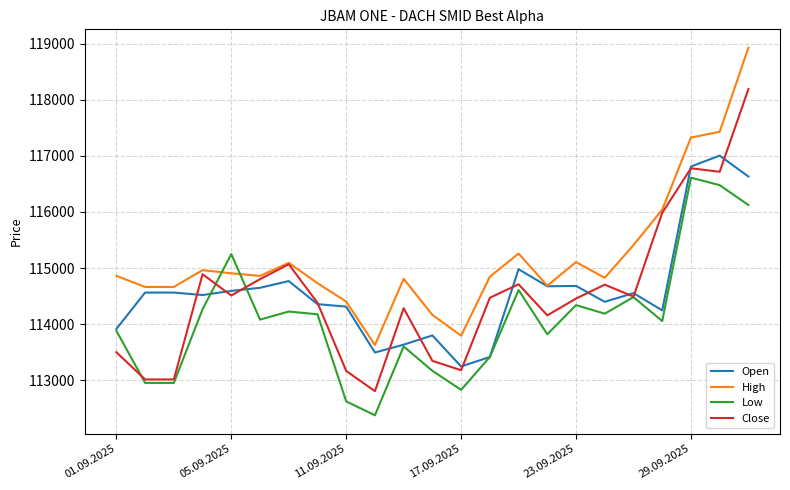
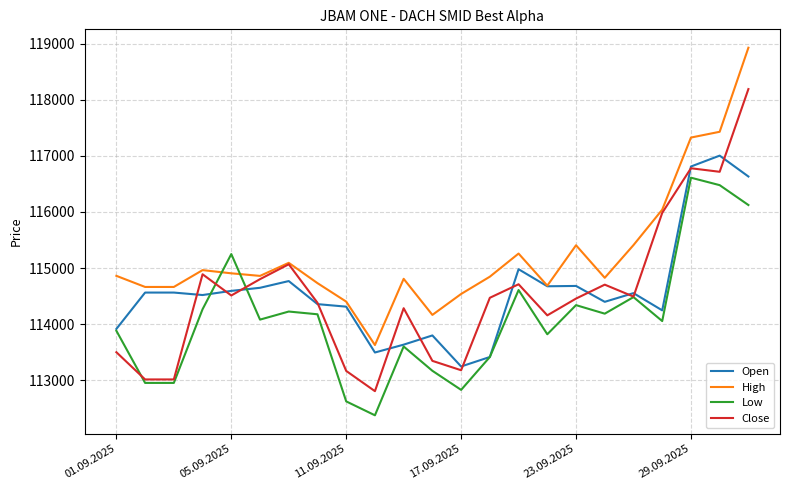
High, 17.09.2025: 113800 -> 114500
High, 23.09.2025: 115100 -> 115400
